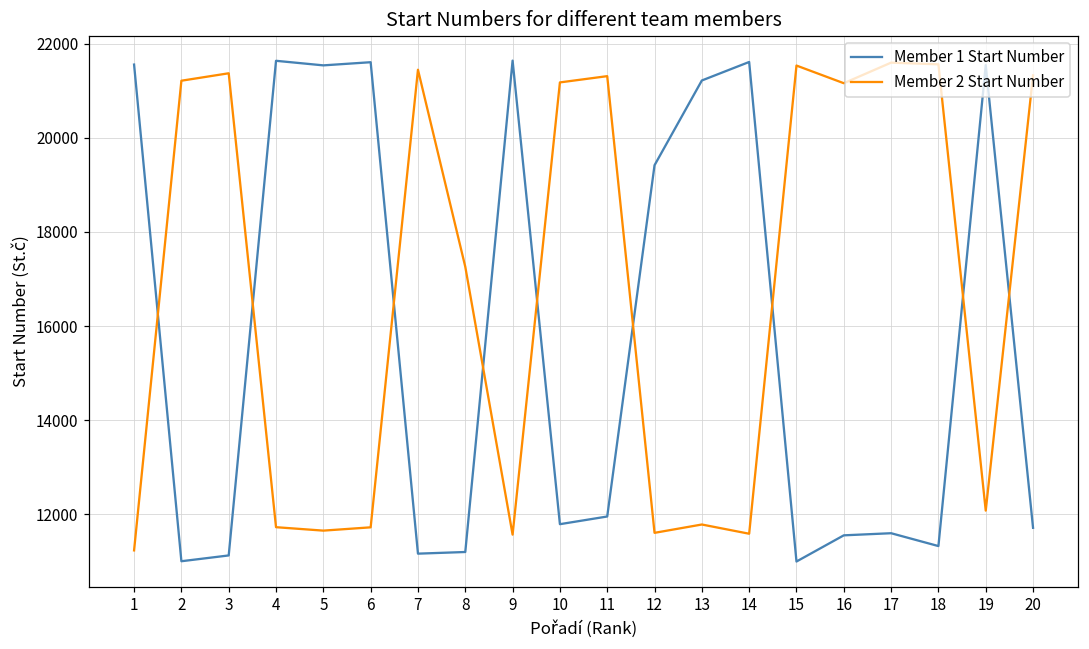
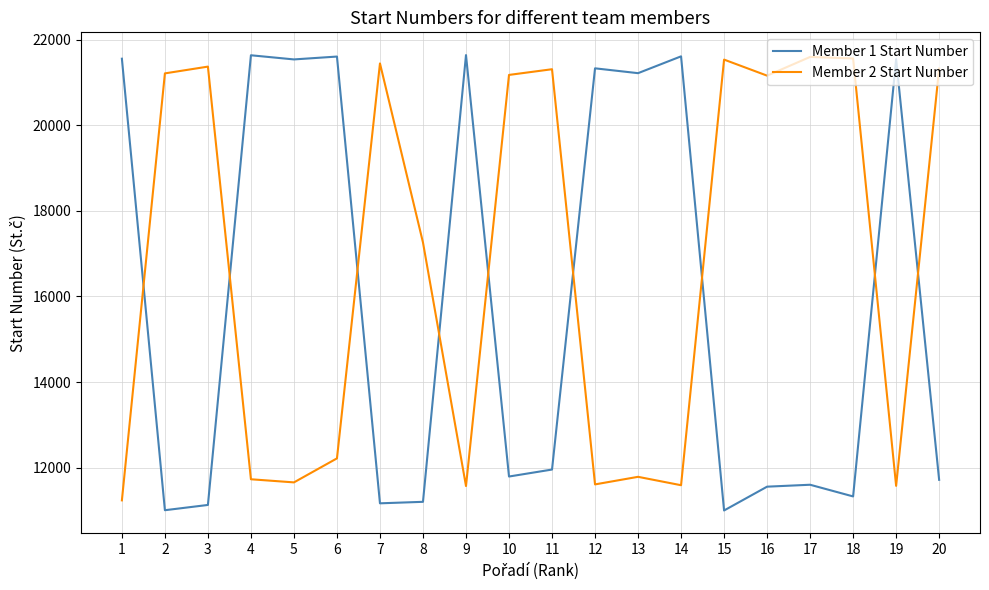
Member 2 Start Number, 6: 11700 -> 12200
Member 1 Start Number, 12: 19400 -> 21300
Member 2 Start Number, 19: 12100 -> 11600
